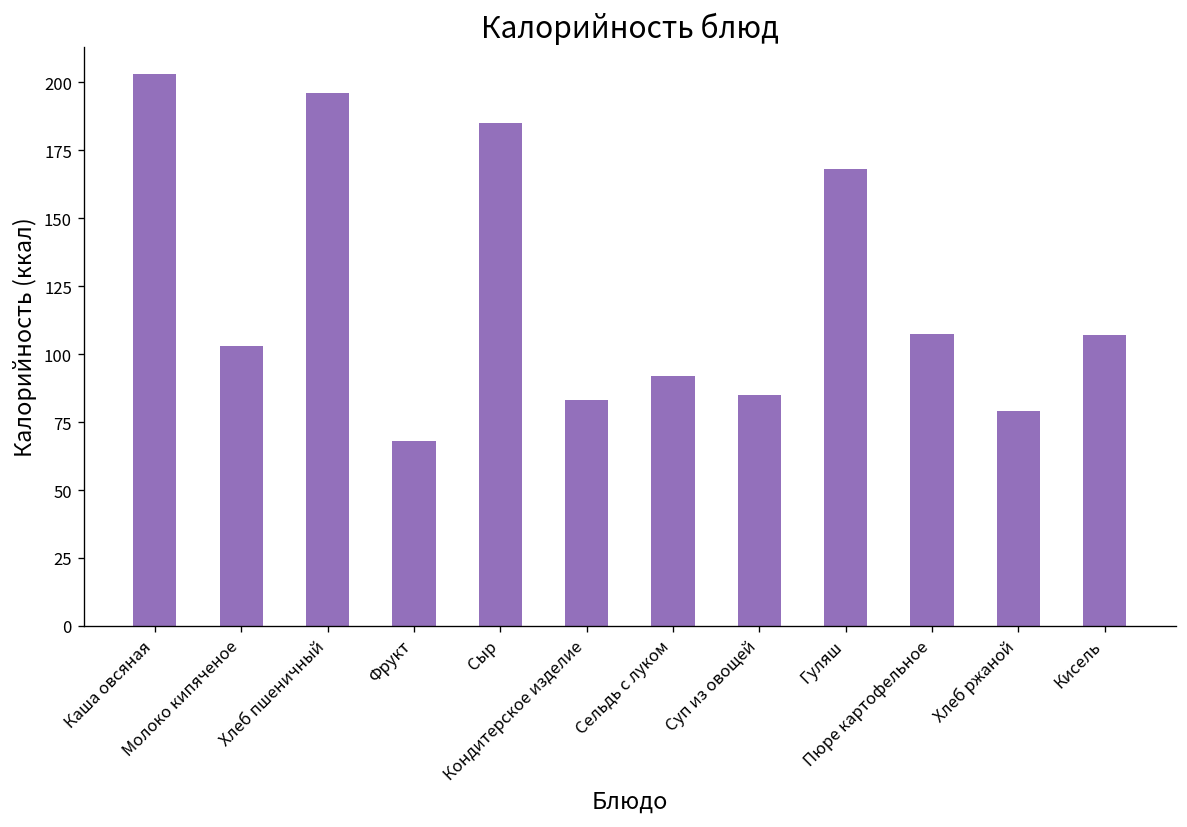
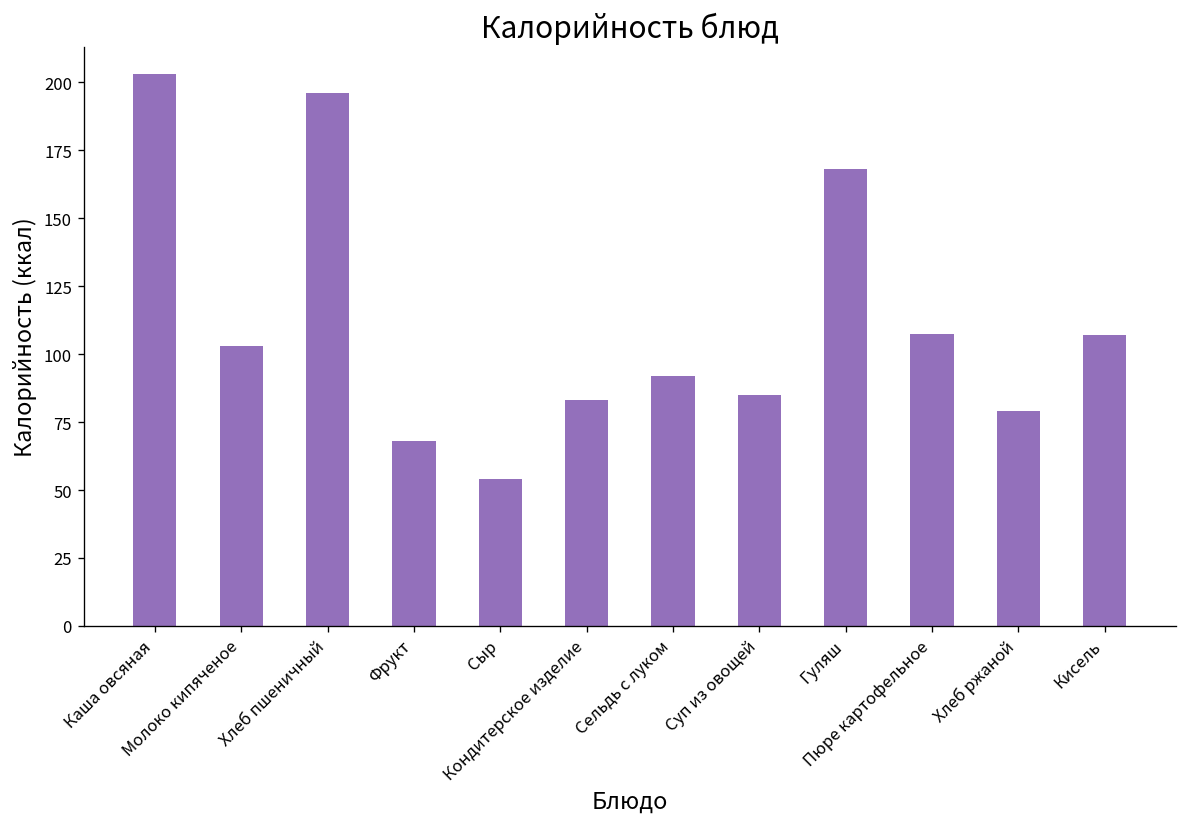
Сыр: 185 -> 54
